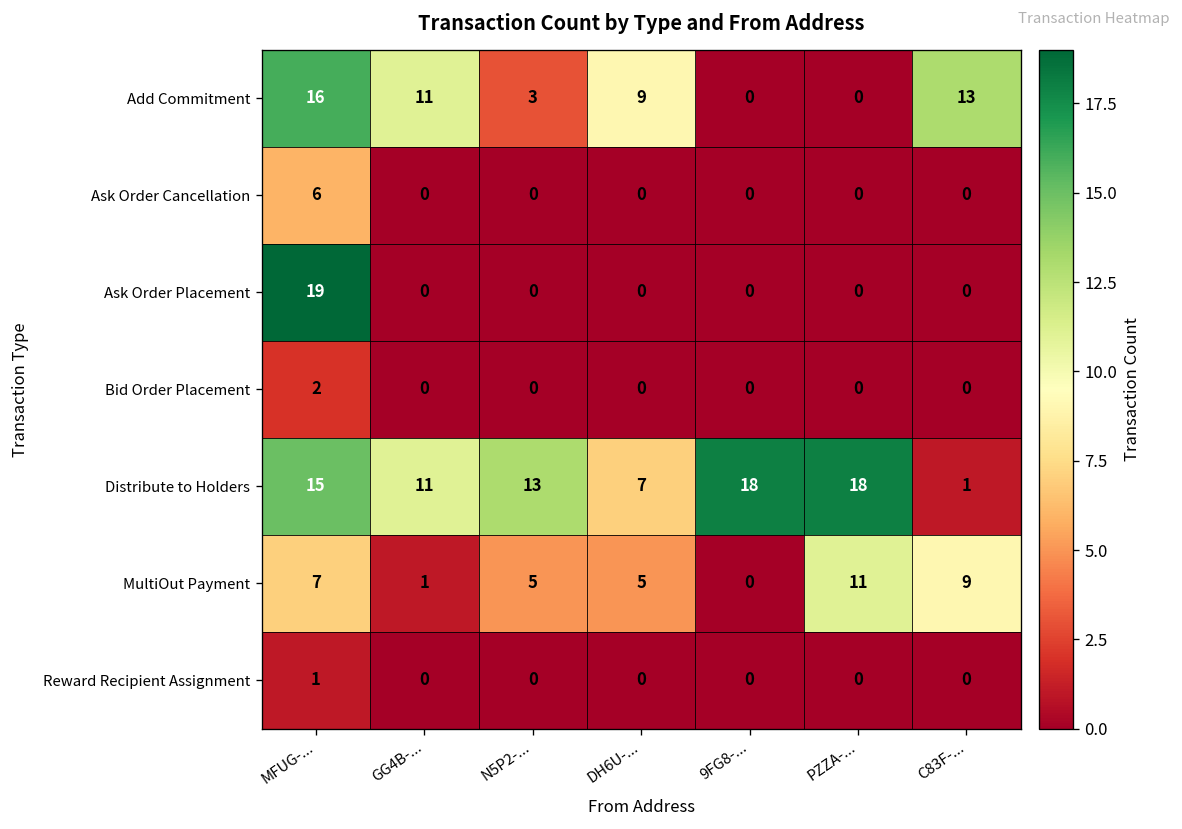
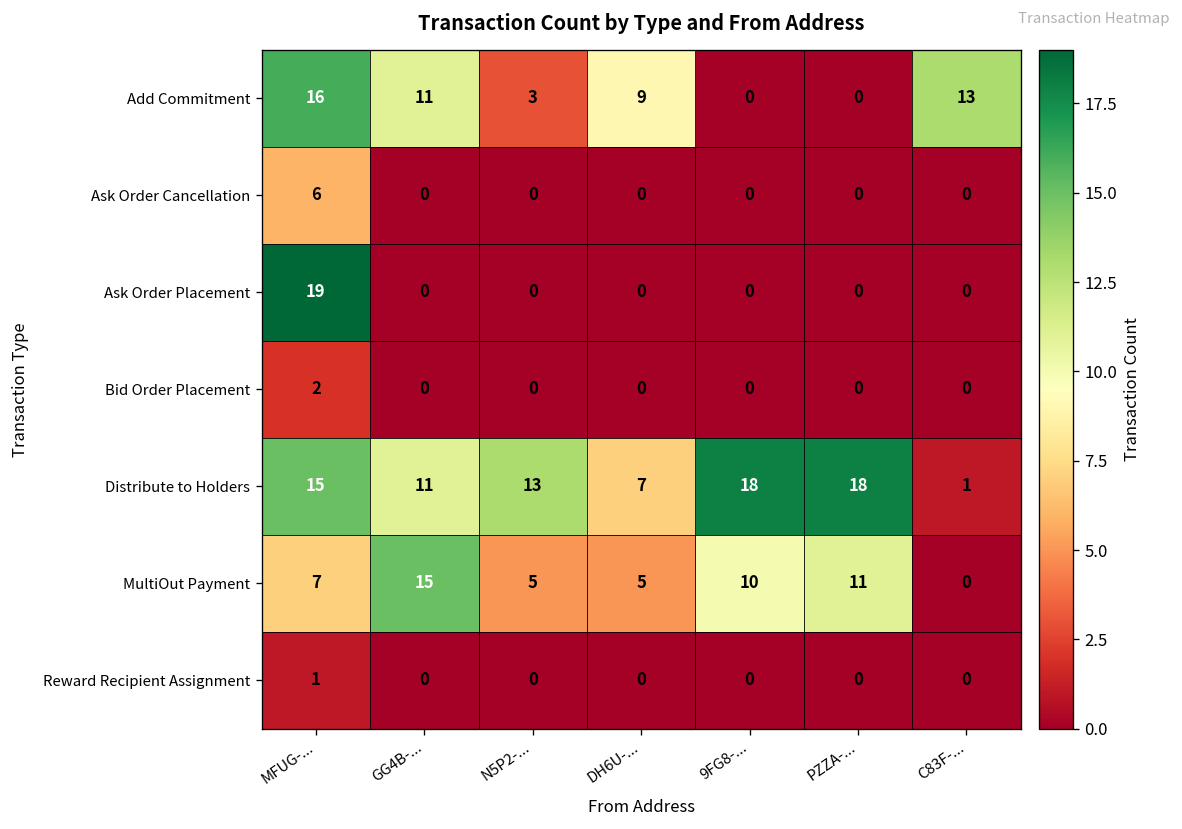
MultiOut Payment, GG4B-...: 1 -> 15
MultiOut Payment, 9FG8-...: 0 -> 10
MultiOut Payment, C83F-...: 9 -> 0
